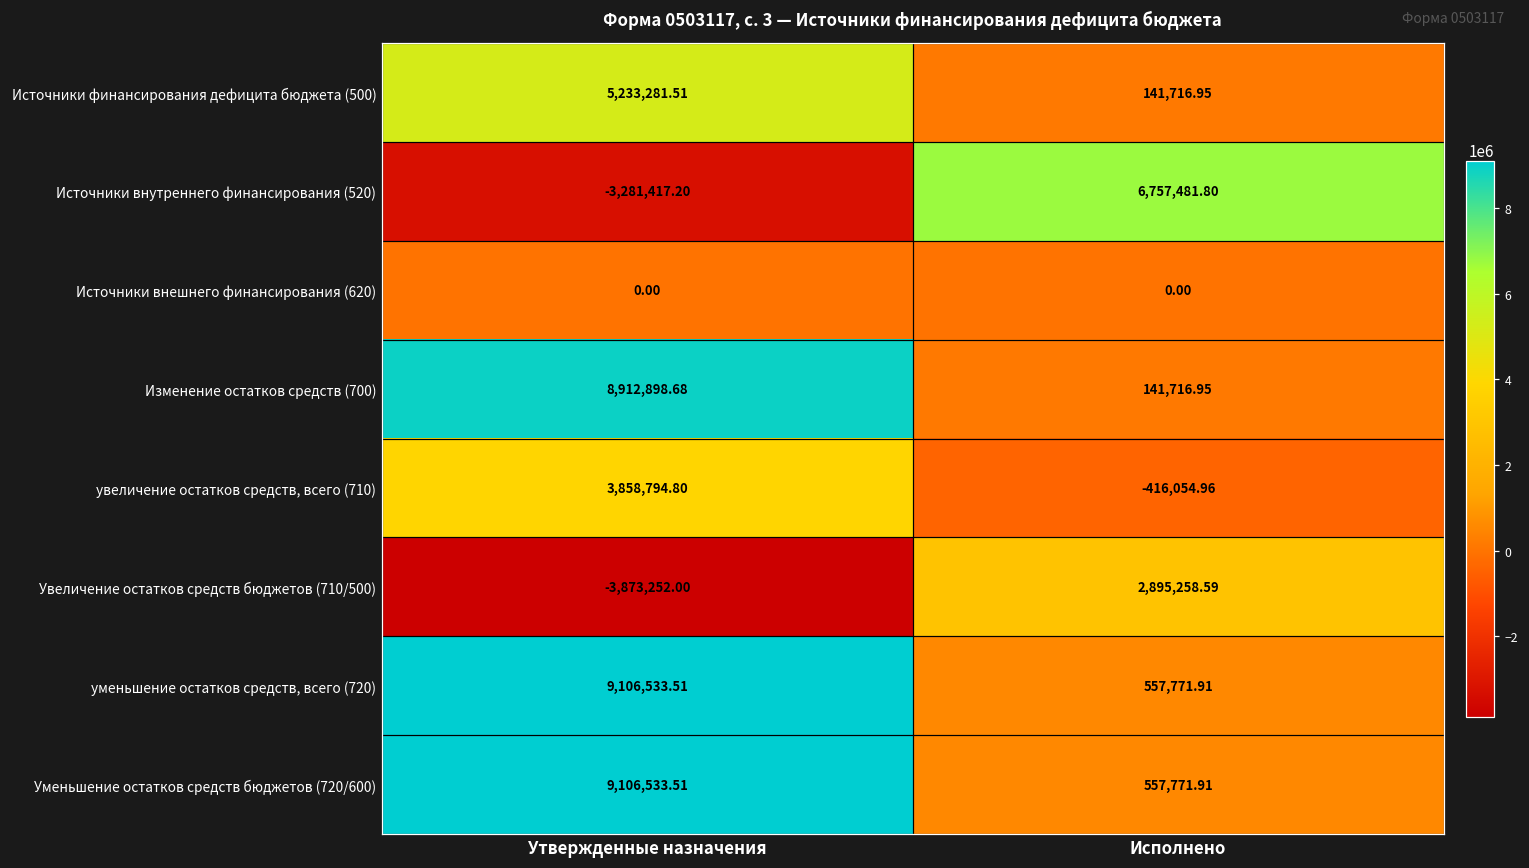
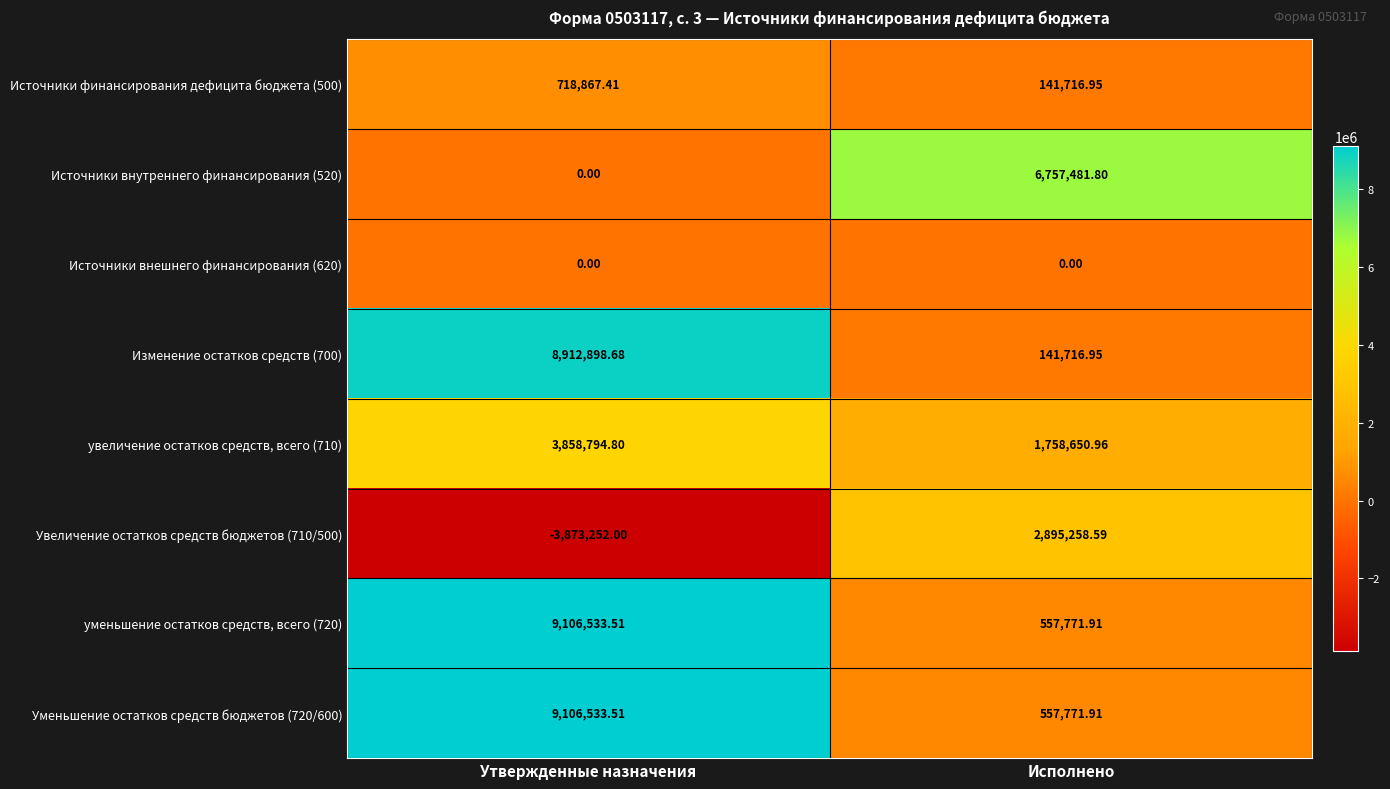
Источники финансирования дефицита бюджета (500), Утвержденные назначения: 5,233,281.51 -> 718,867.41
Источники внутреннего финансирования (520), Утвержденные назначения: -3,281,417.20 -> 0.00
увеличение остатков средств, всего (710), Исполнено: -416,054.96 -> 1,758,650.96
